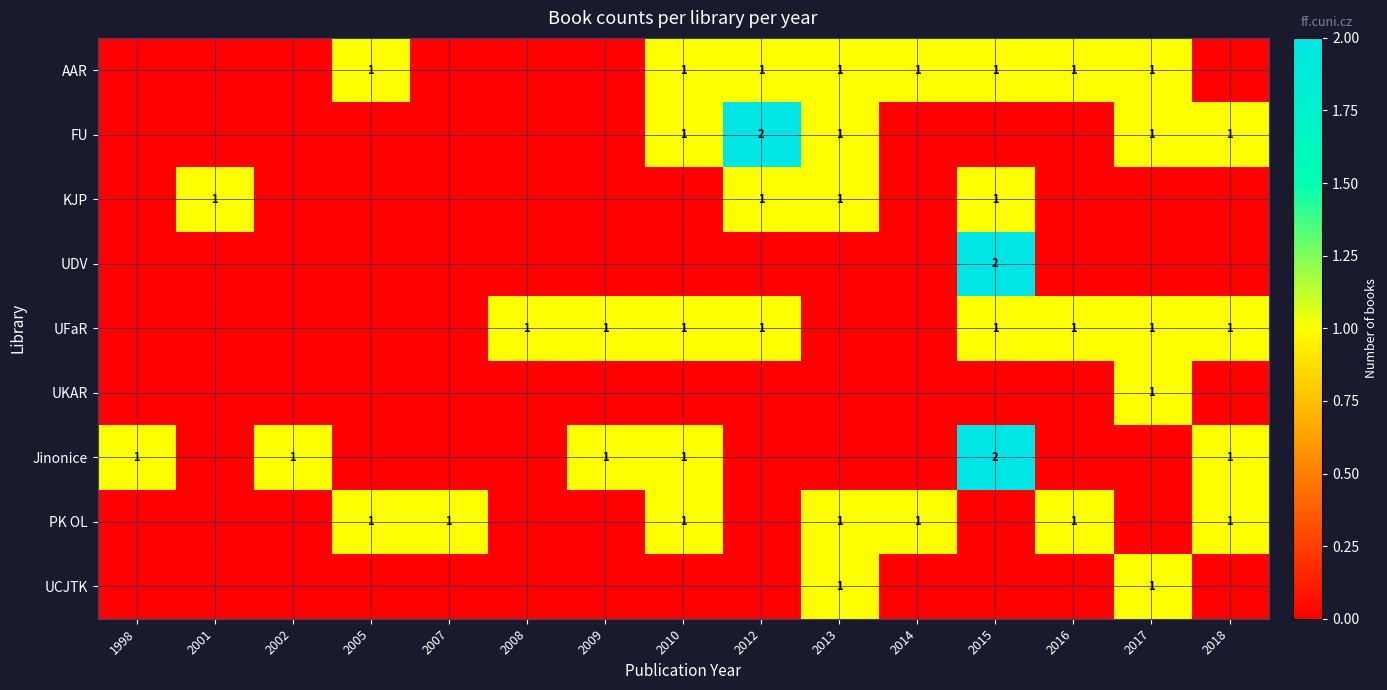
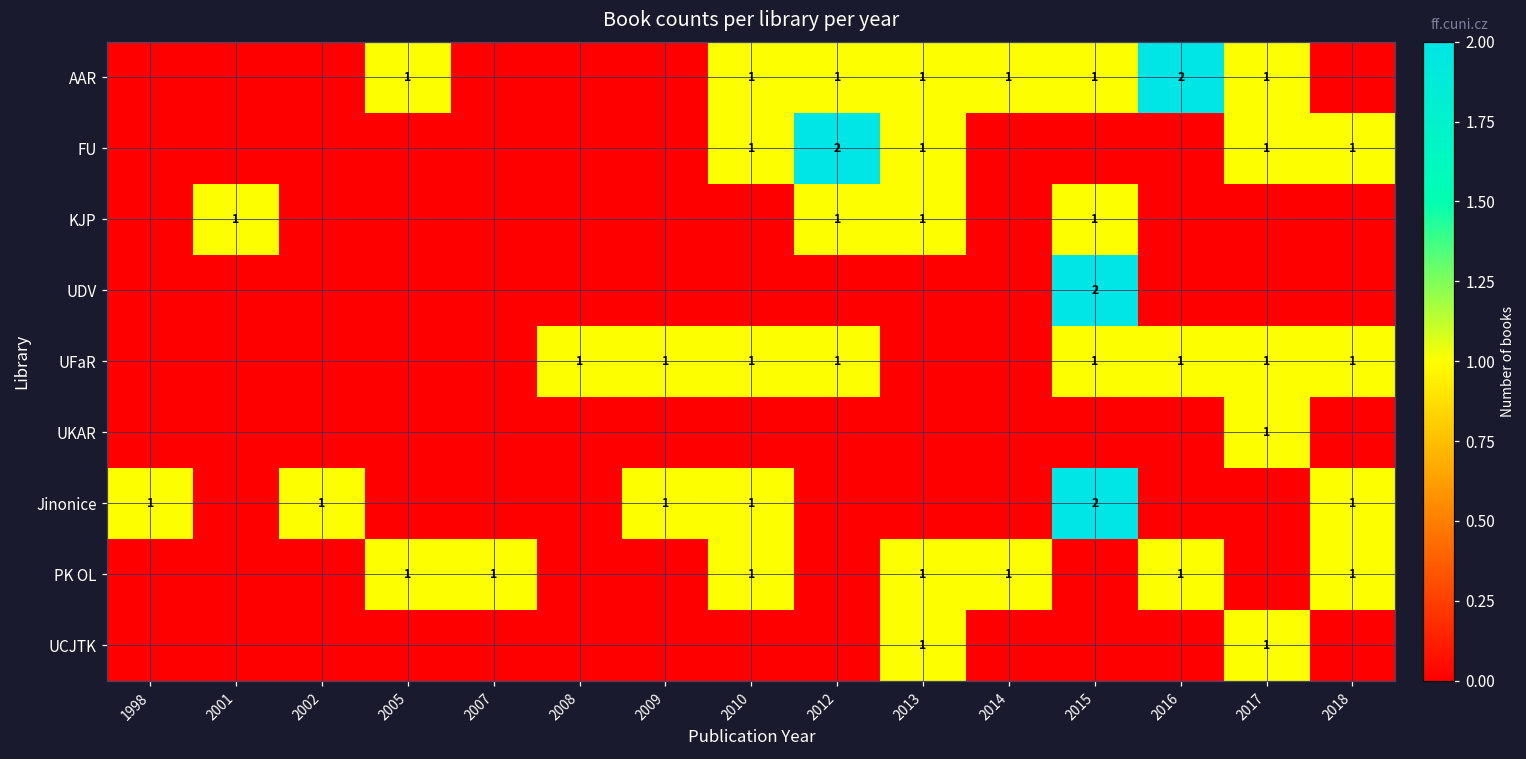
AAR, 2016: 1 -> 2
